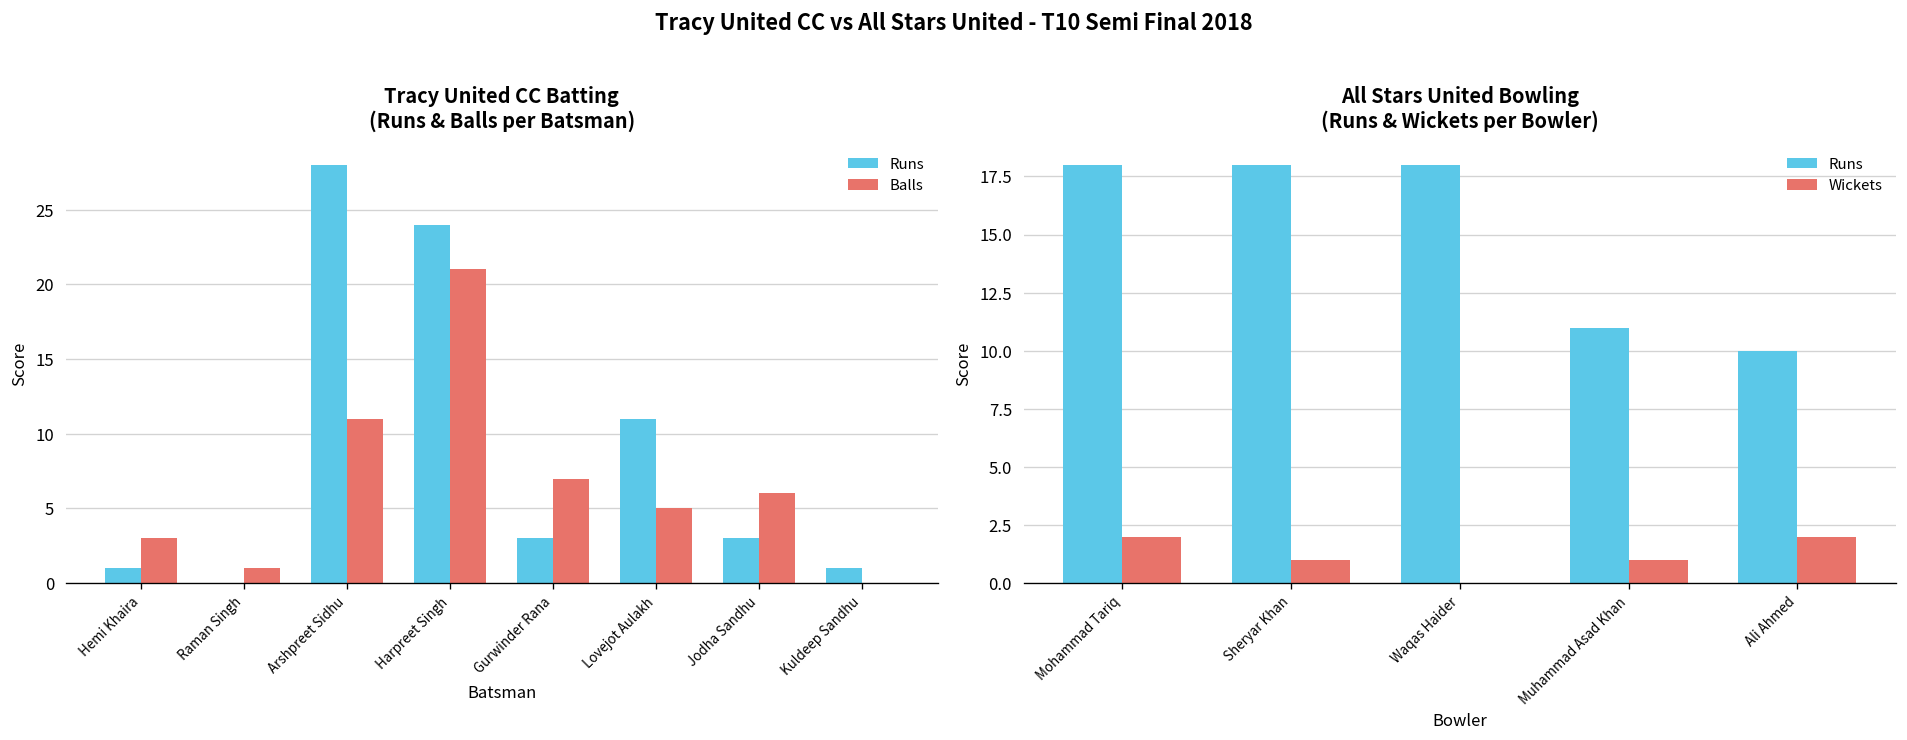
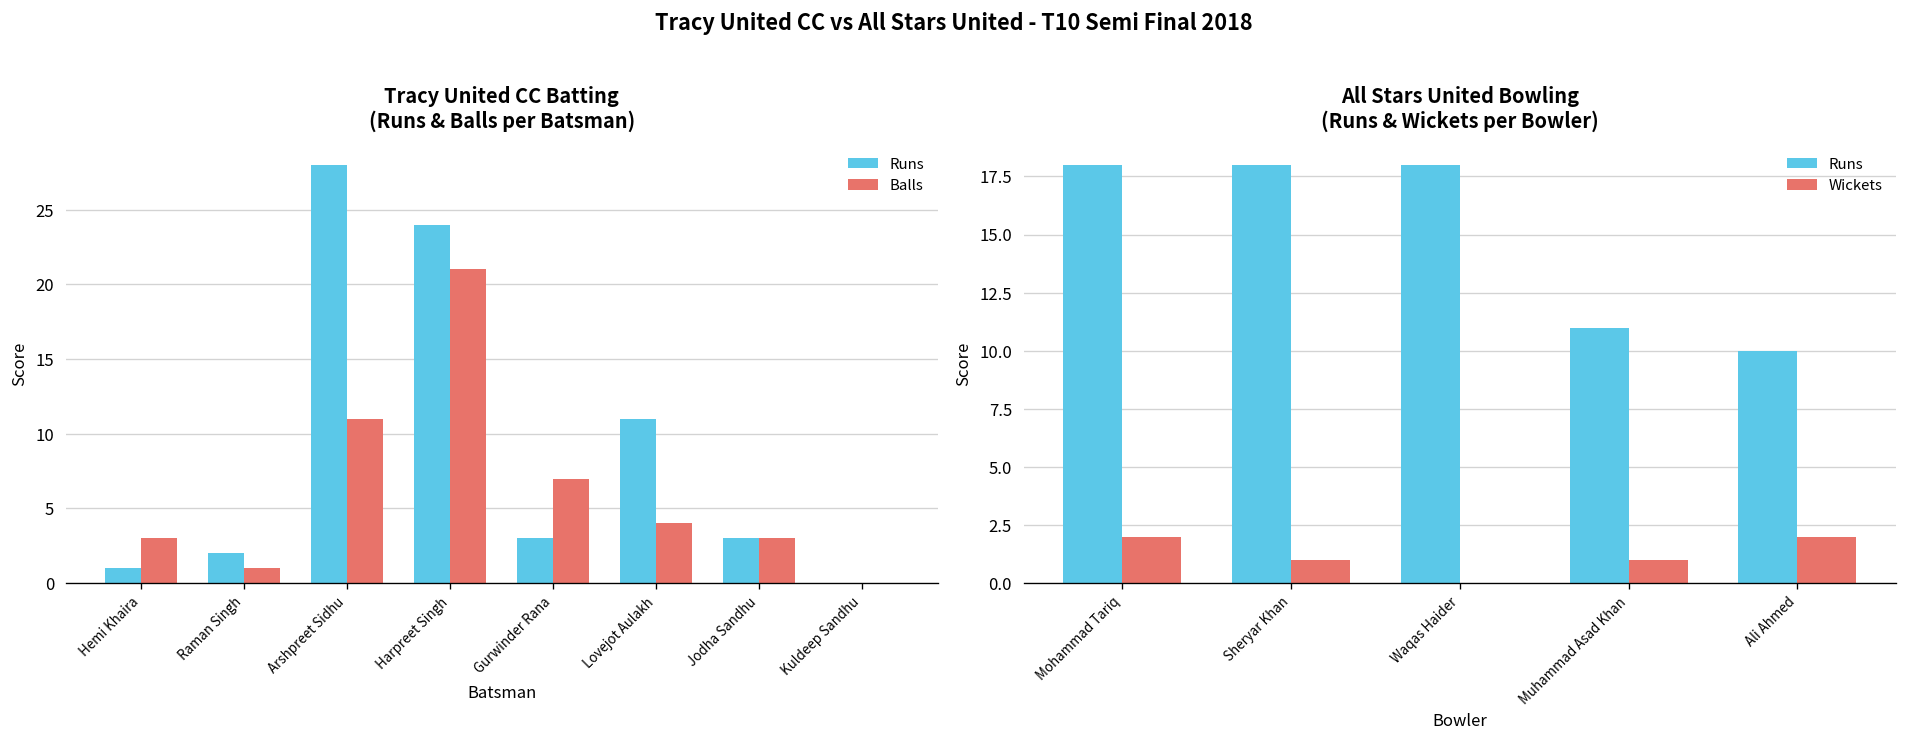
Tracy United CC Batting (Runs & Balls per Batsman), Runs, Raman Singh: 0 -> 2
Tracy United CC Batting (Runs & Balls per Batsman), Balls, Lovejot Aulakh: 5 -> 4
Tracy United CC Batting (Runs & Balls per Batsman), Balls, Jodha Sandhu: 6 -> 3
Tracy United CC Batting (Runs & Balls per Batsman), Runs, Kuldeep Sandhu: 1 -> 0
